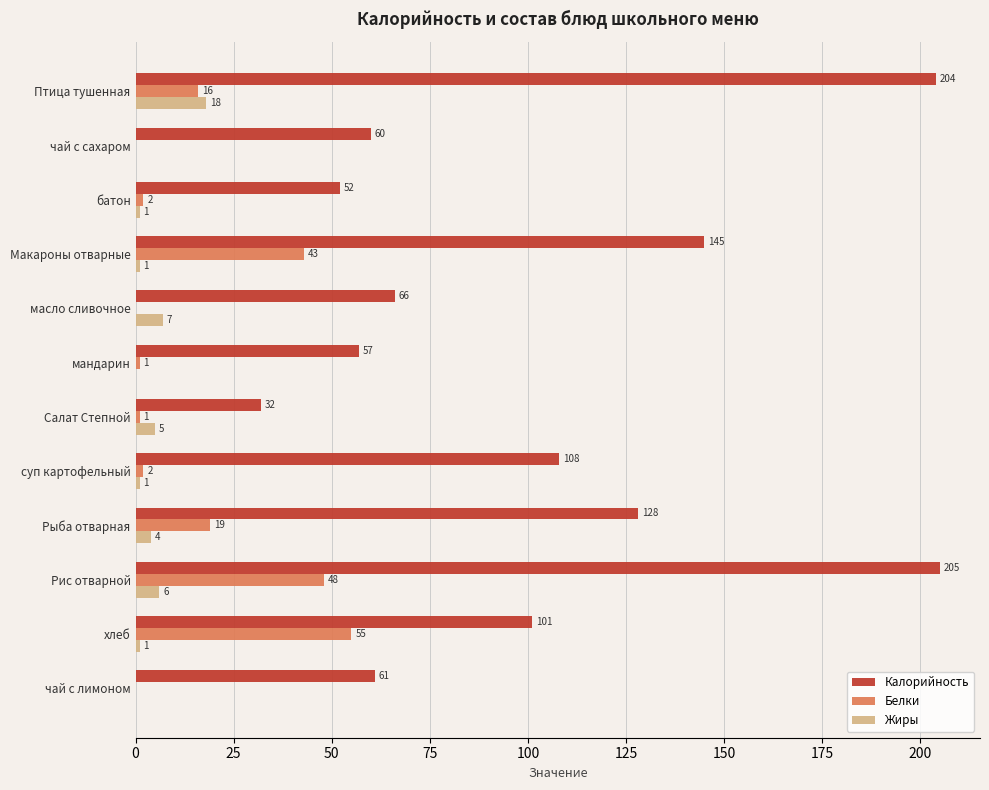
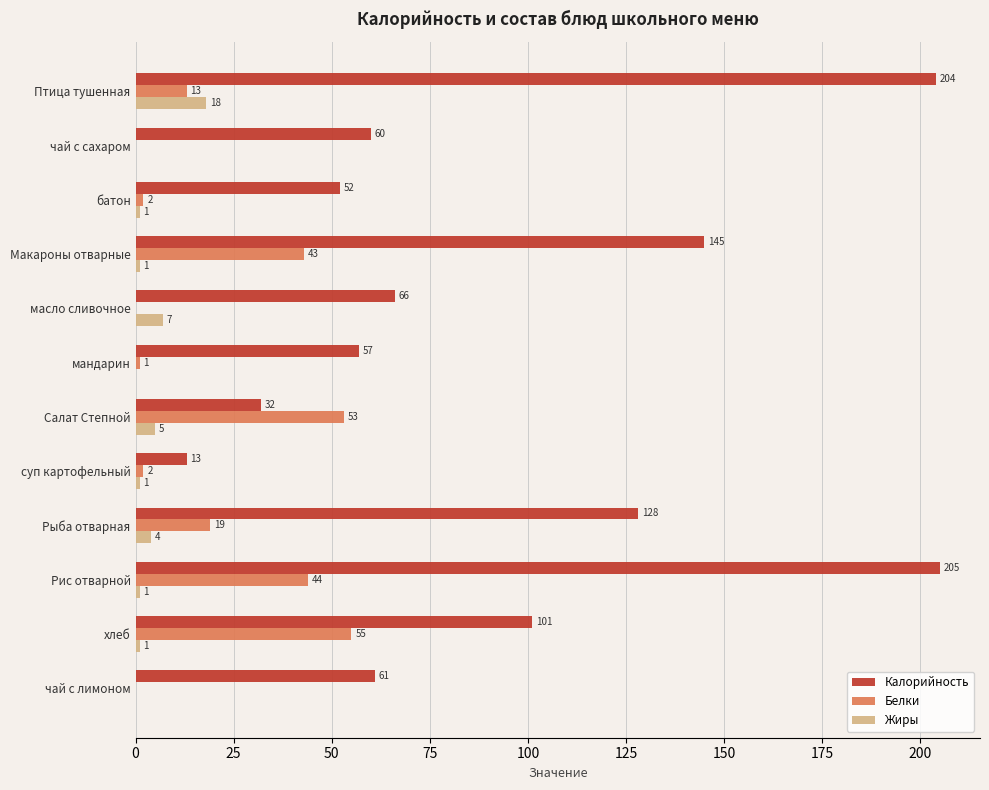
Белки, Птица тушенная: 16 -> 13
Белки, Салат Степной: 1 -> 53
Калорийность, суп картофельный: 108 -> 13
Белки, Рис отварной: 48 -> 44
Жиры, Рис отварной: 6 -> 1
